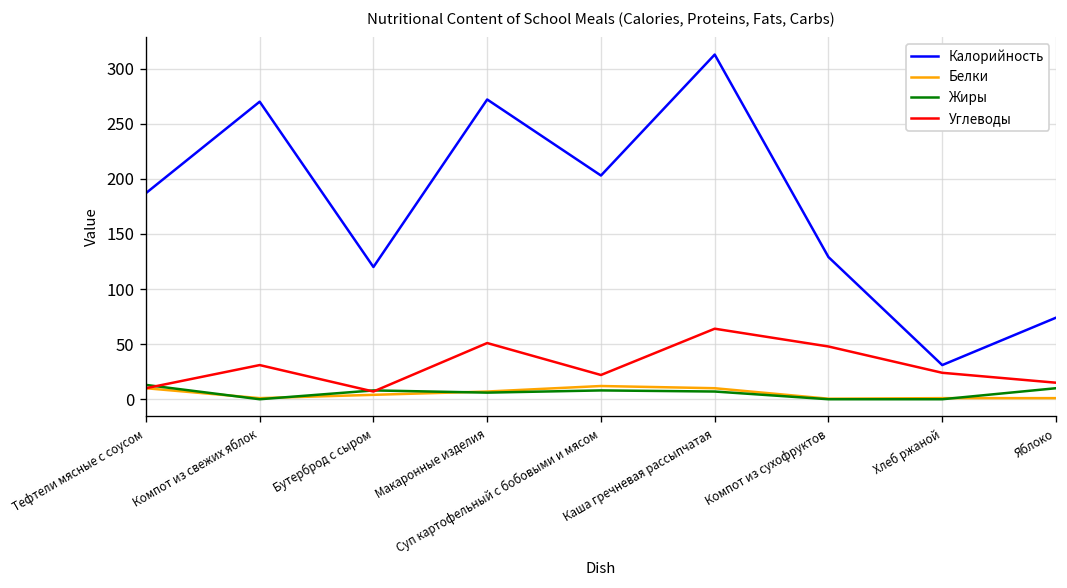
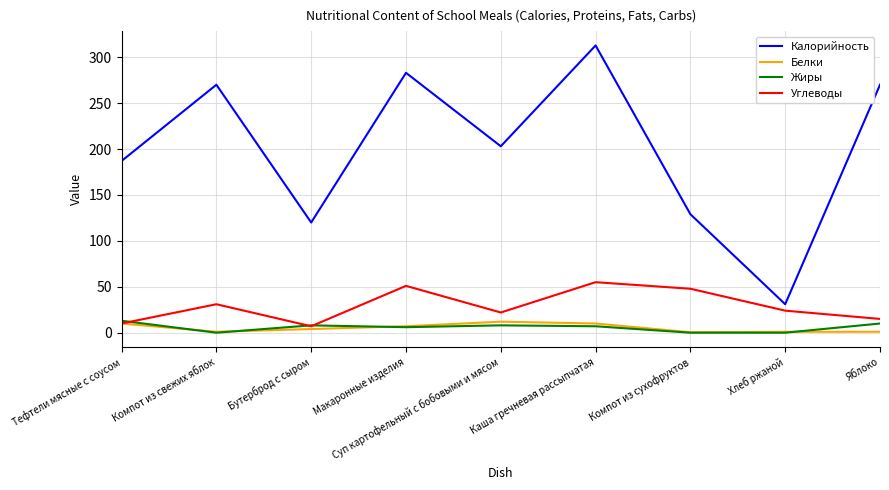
Калорийность, Макаронные изделия: 270 -> 280
Углеводы, Каша гречневая рассыпчатая: 64 -> 55
Калорийность, Яблоко: 70 -> 270
